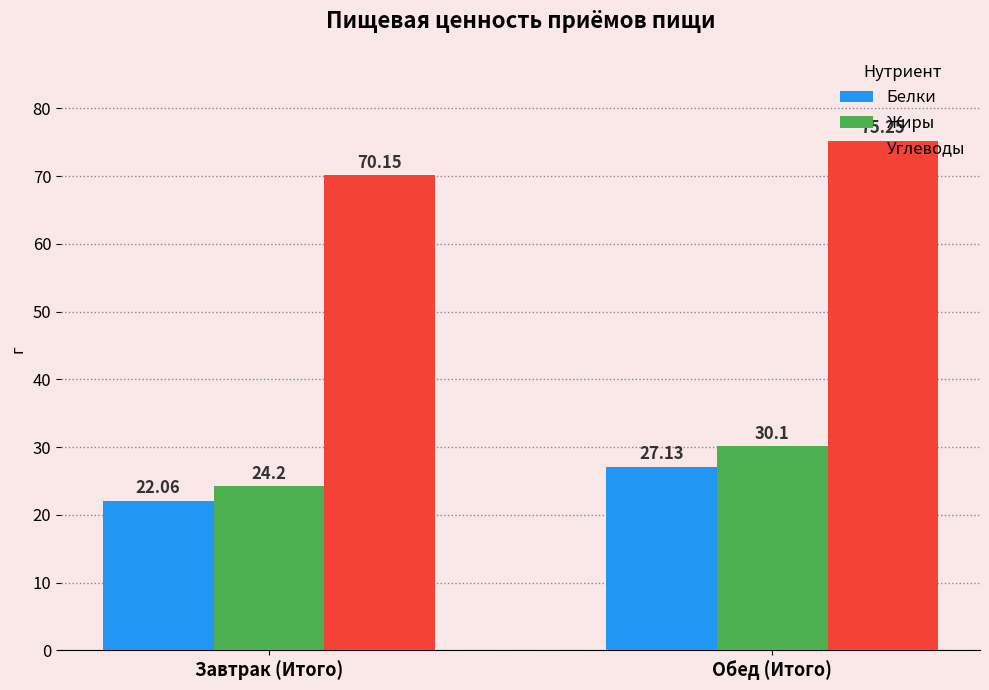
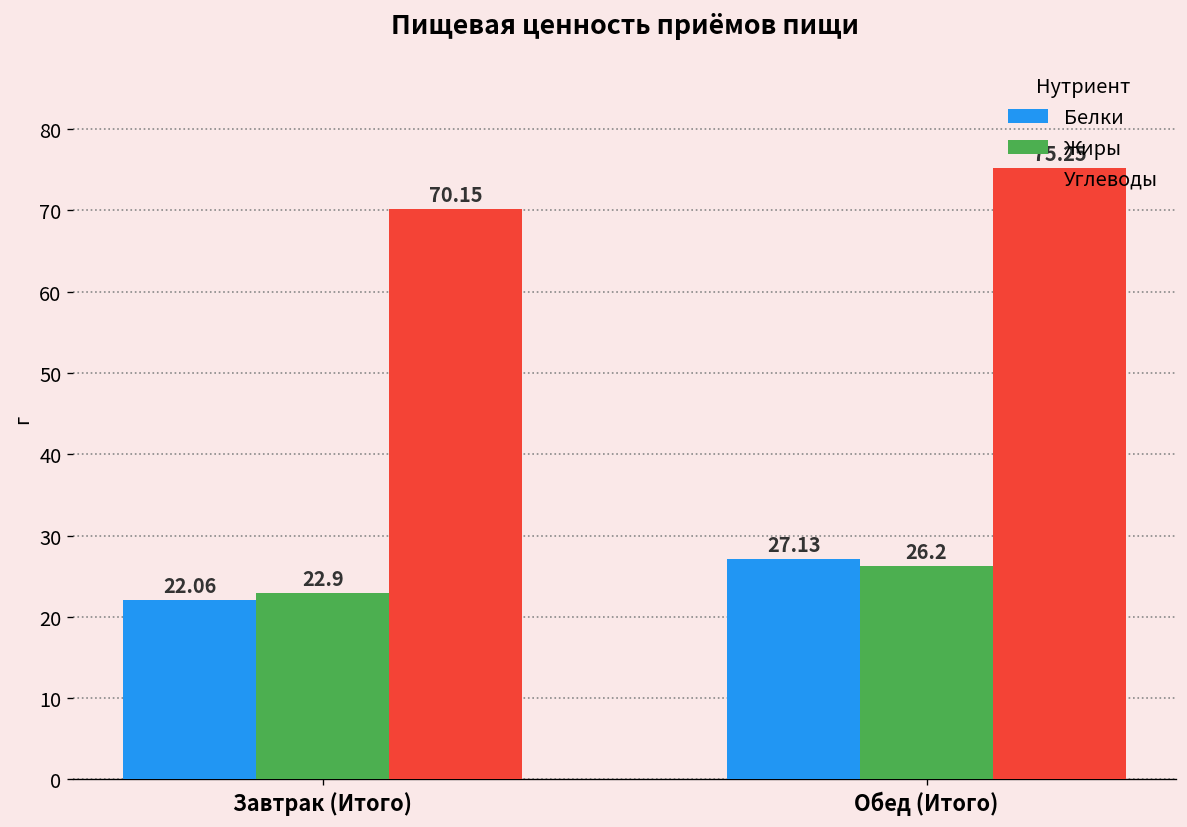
Жиры, Завтрак (Итого): 24.2 -> 22.9
Жиры, Обед (Итого): 30.1 -> 26.2
